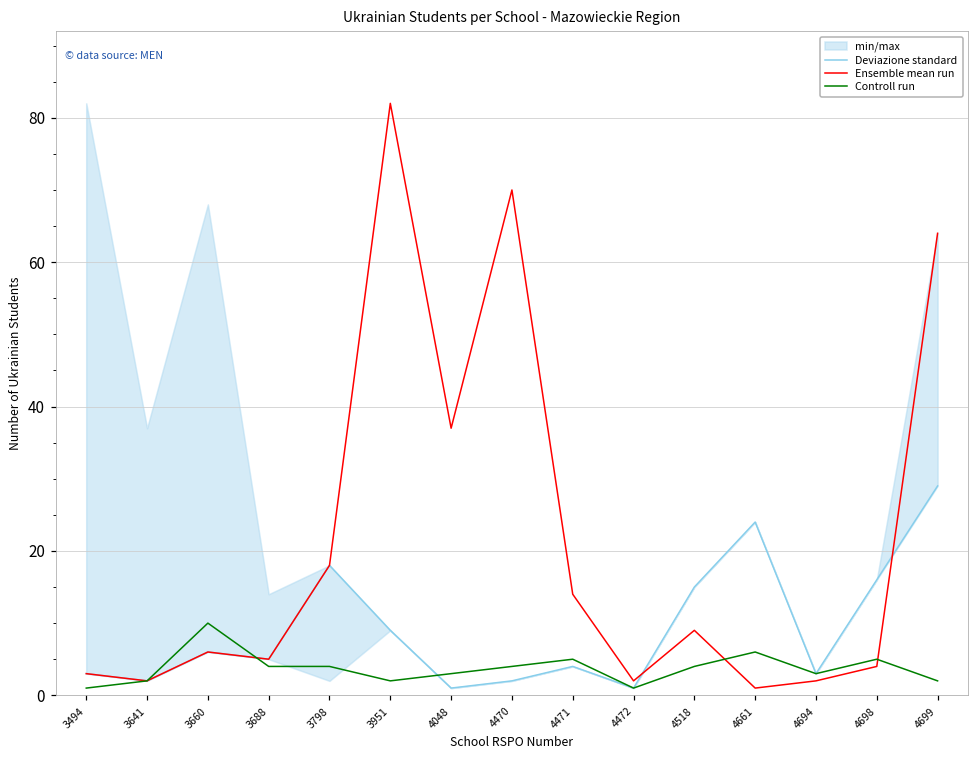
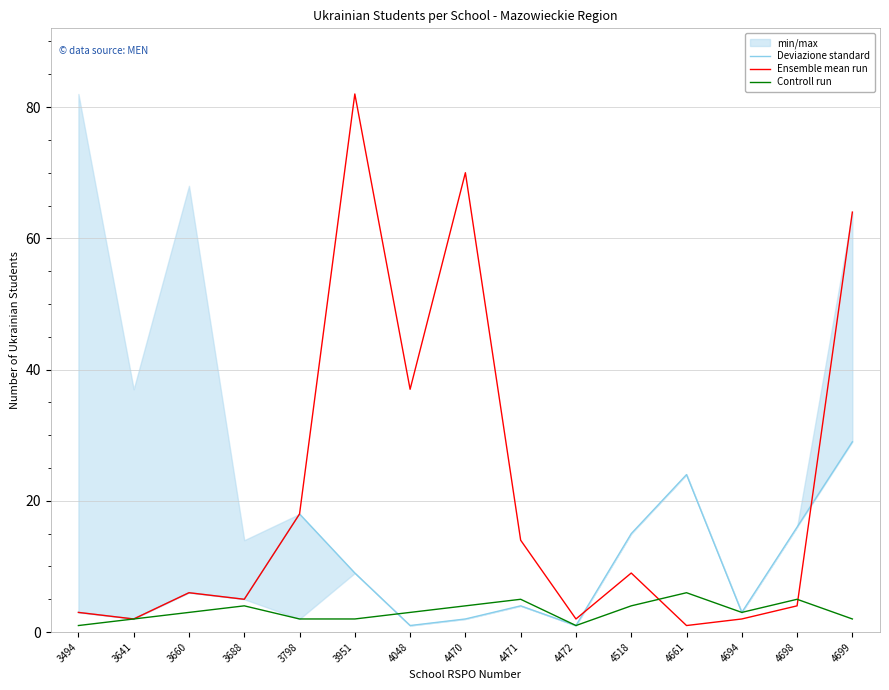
Controll run, 3660: 10 -> 3
Controll run, 3798: 4 -> 2
